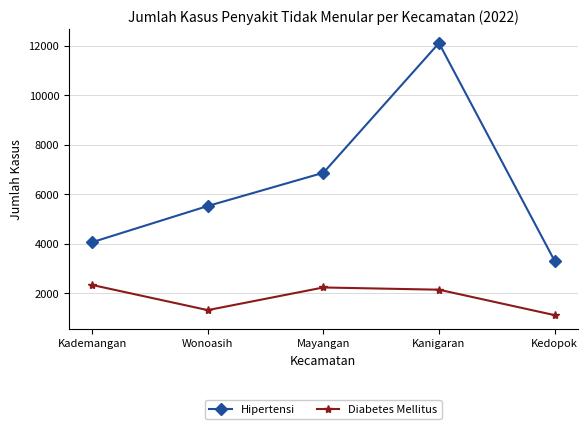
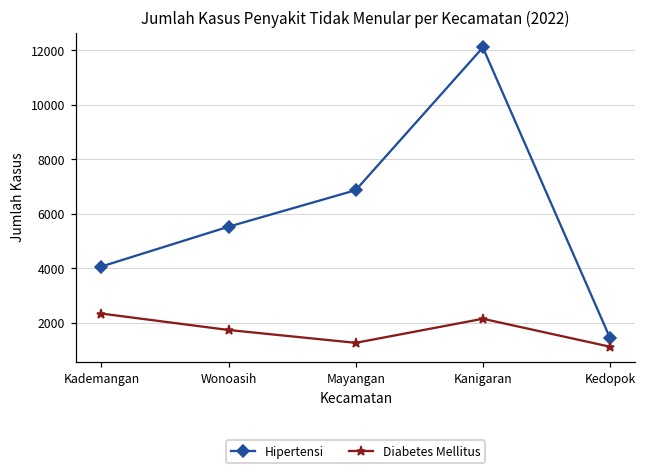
Diabetes Mellitus, Wonoasih: 1300 -> 1700
Diabetes Mellitus, Mayangan: 2200 -> 1300
Hipertensi, Kedopok: 3300 -> 1400
